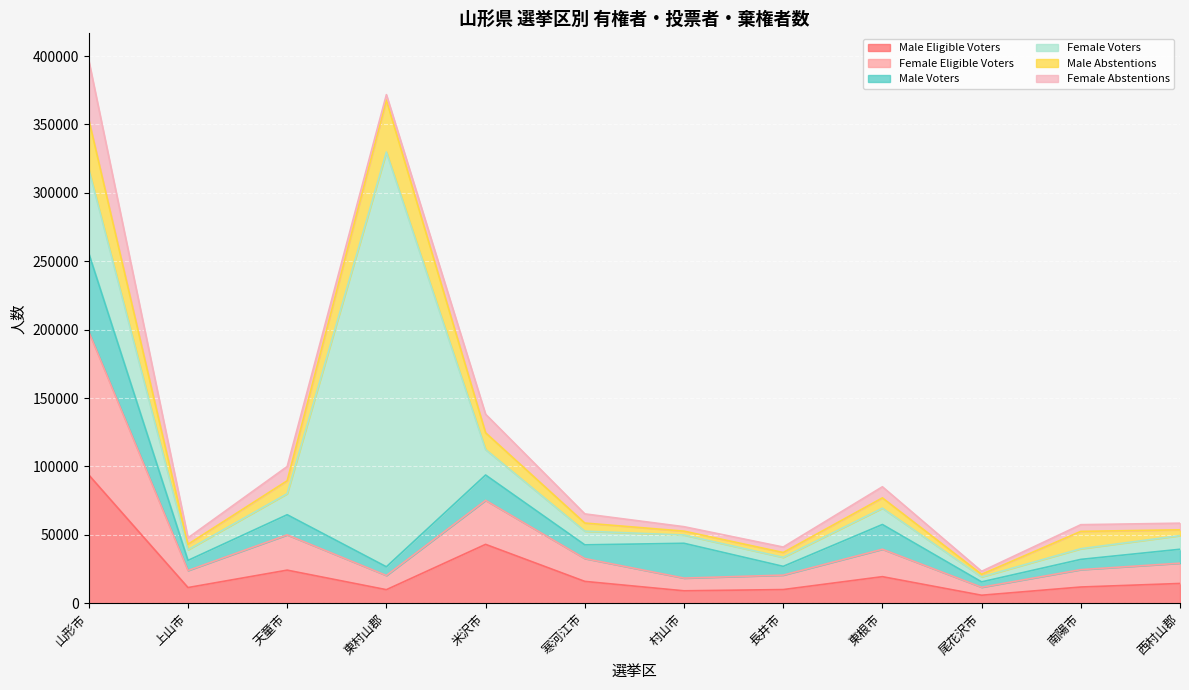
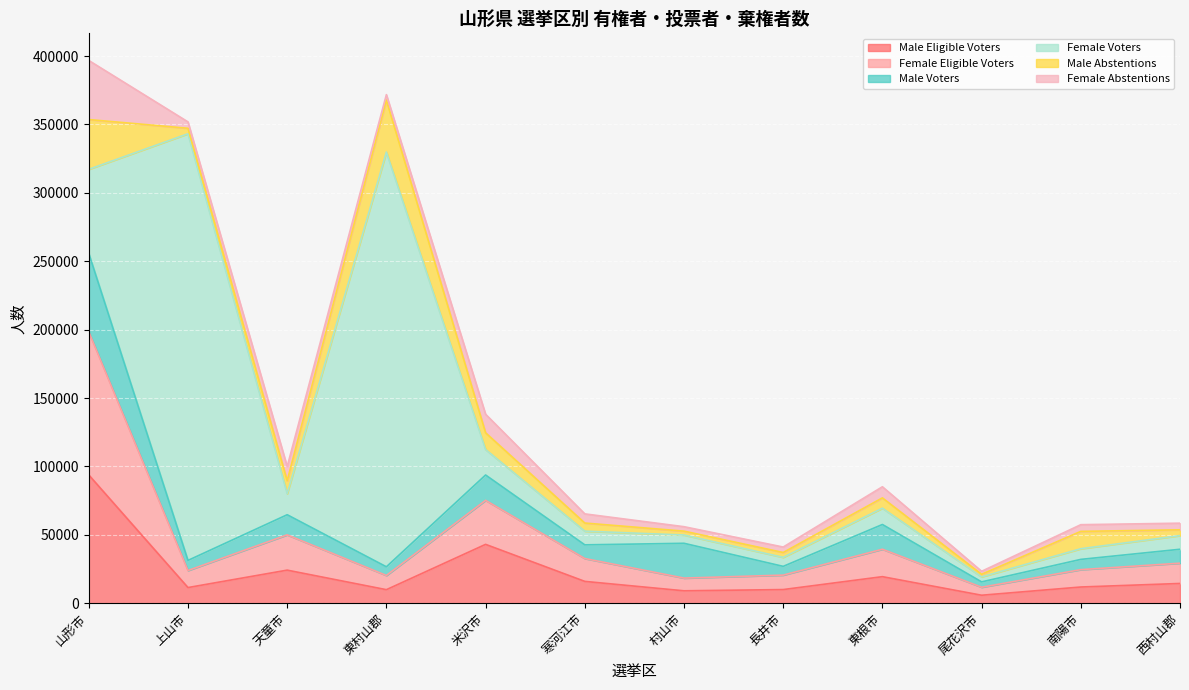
Female Voters, 上山市: 8000 -> 312000
